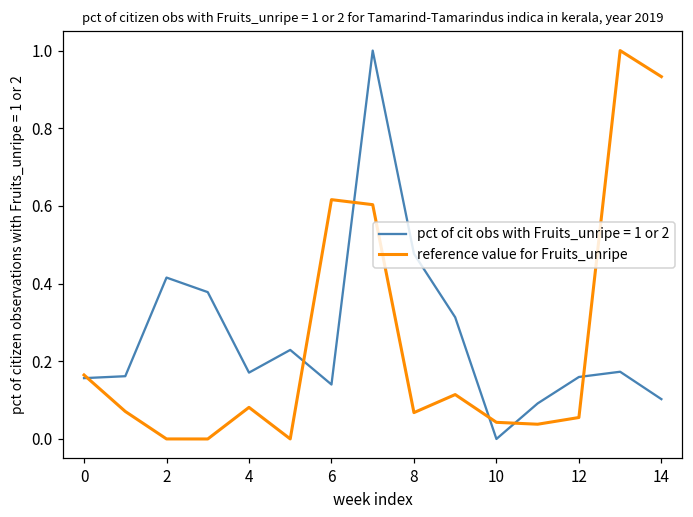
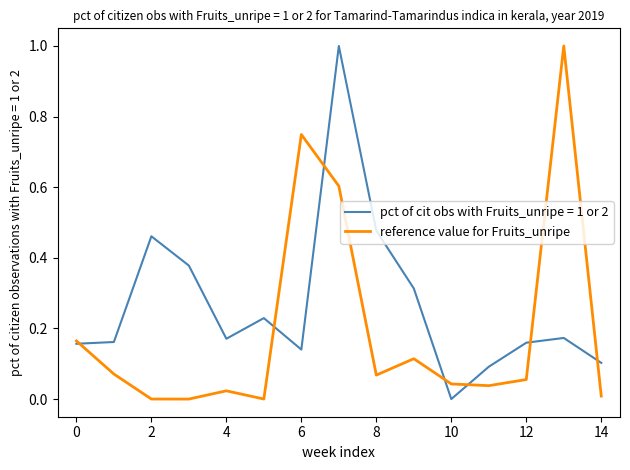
pct of cit obs with Fruits_unripe = 1 or 2, 2: 0.42 -> 0.46
reference value for Fruits_unripe, 4: 0.08 -> 0.02
reference value for Fruits_unripe, 6: 0.62 -> 0.75
reference value for Fruits_unripe, 14: 0.93 -> 0.01
